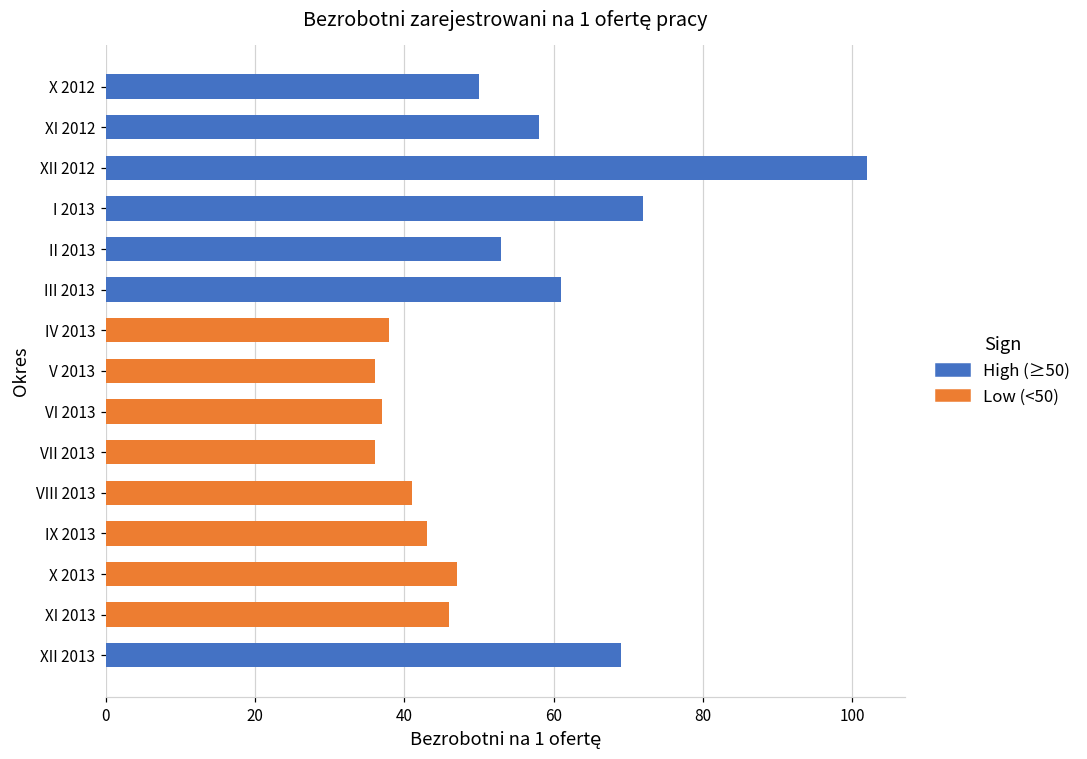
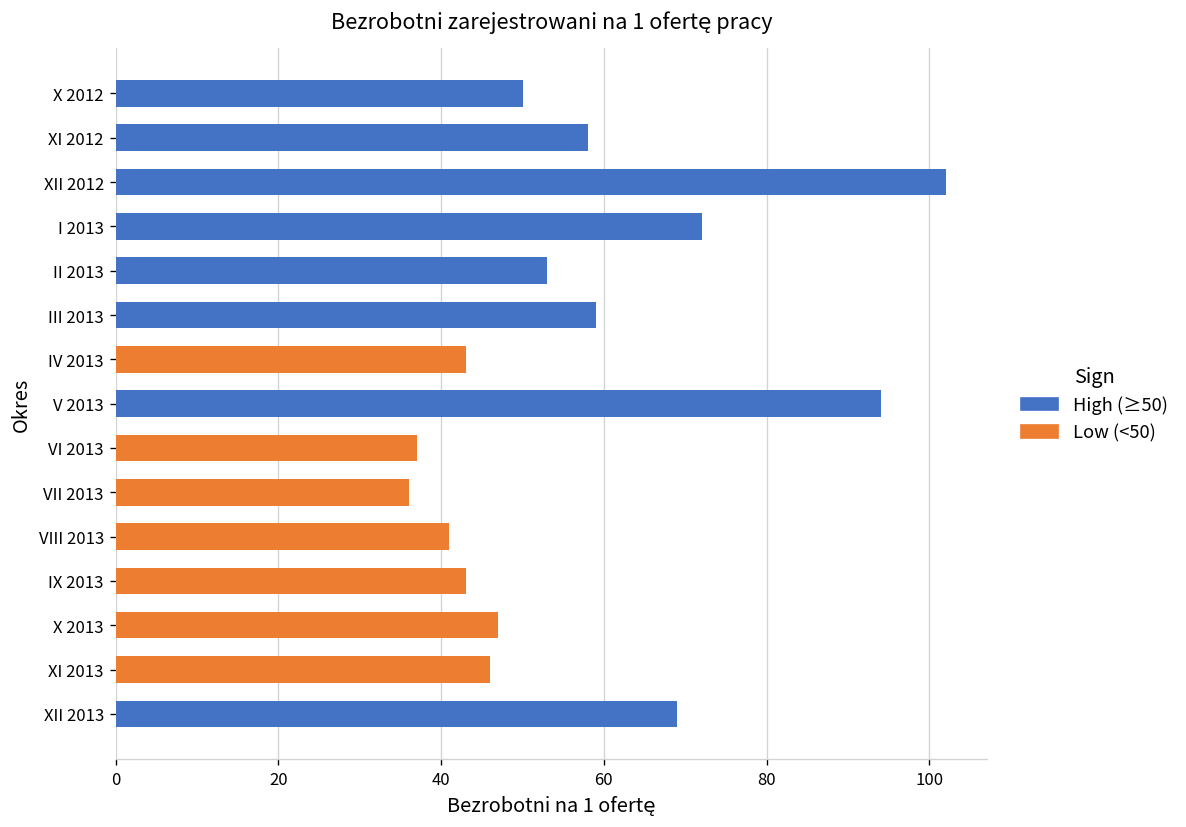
III 2013: 61 -> 59
IV 2013: 38 -> 43
V 2013: 36 -> 94
